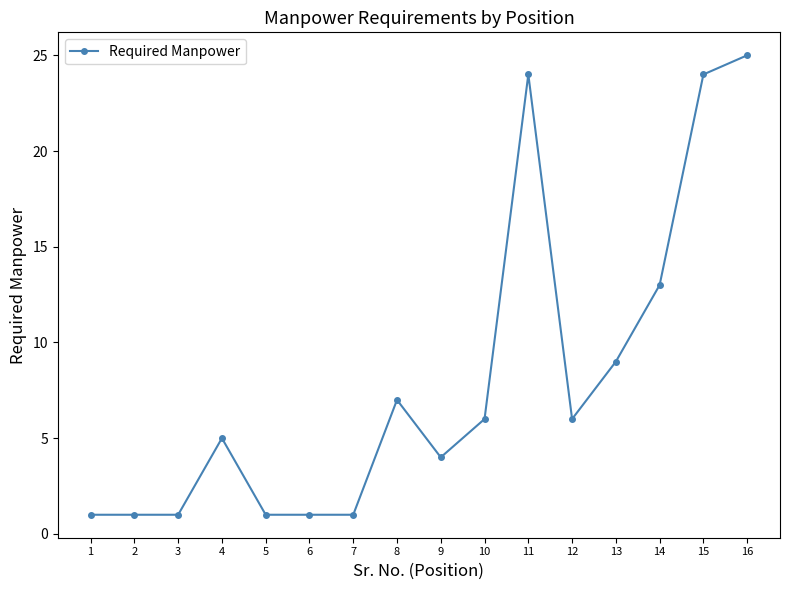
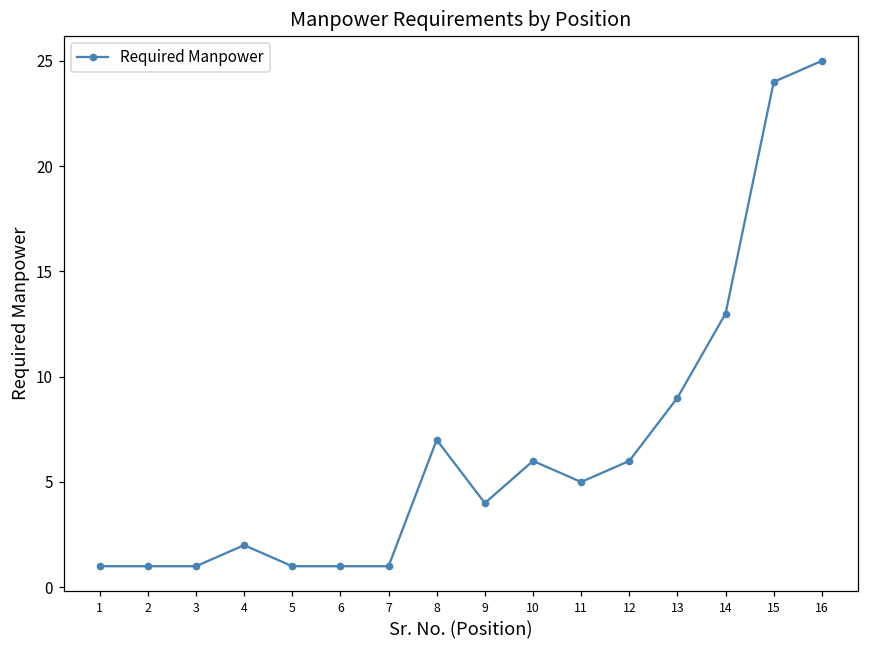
4: 5 -> 2
11: 24 -> 5
